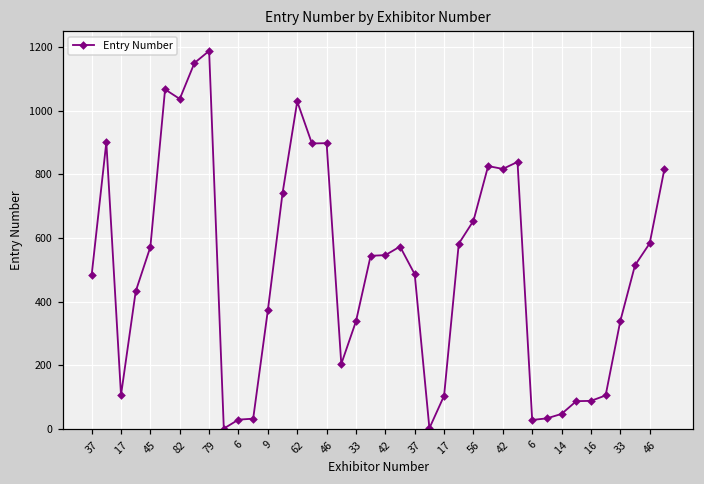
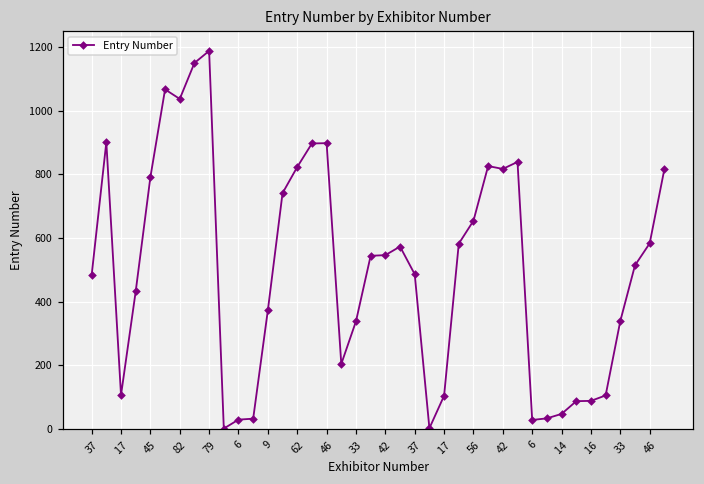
45: 570 -> 790
62: 1030 -> 820
